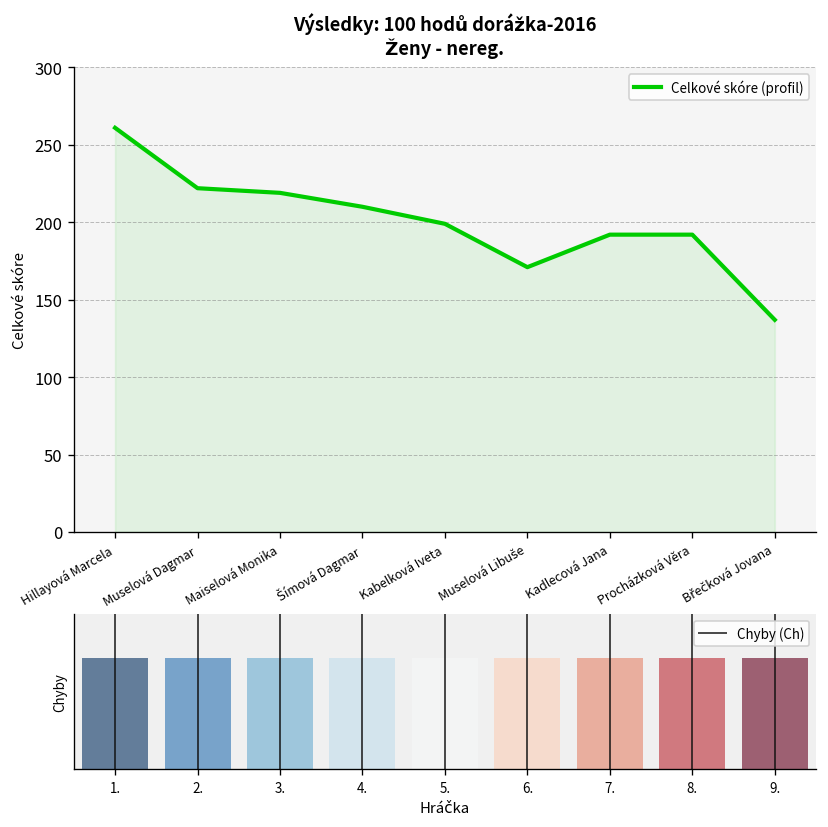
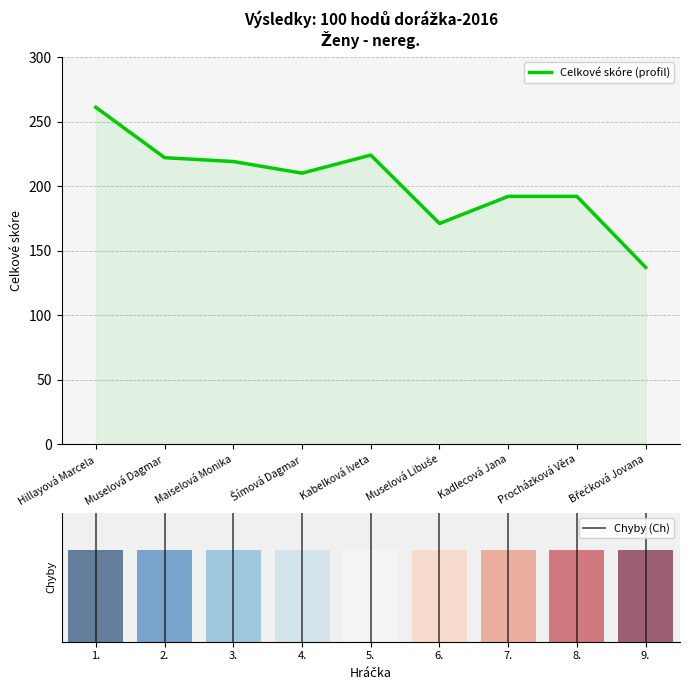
Výsledky: 100 hodů dorážka-2016 Ženy - nereg., Kabelková Iveta: 199 -> 224
